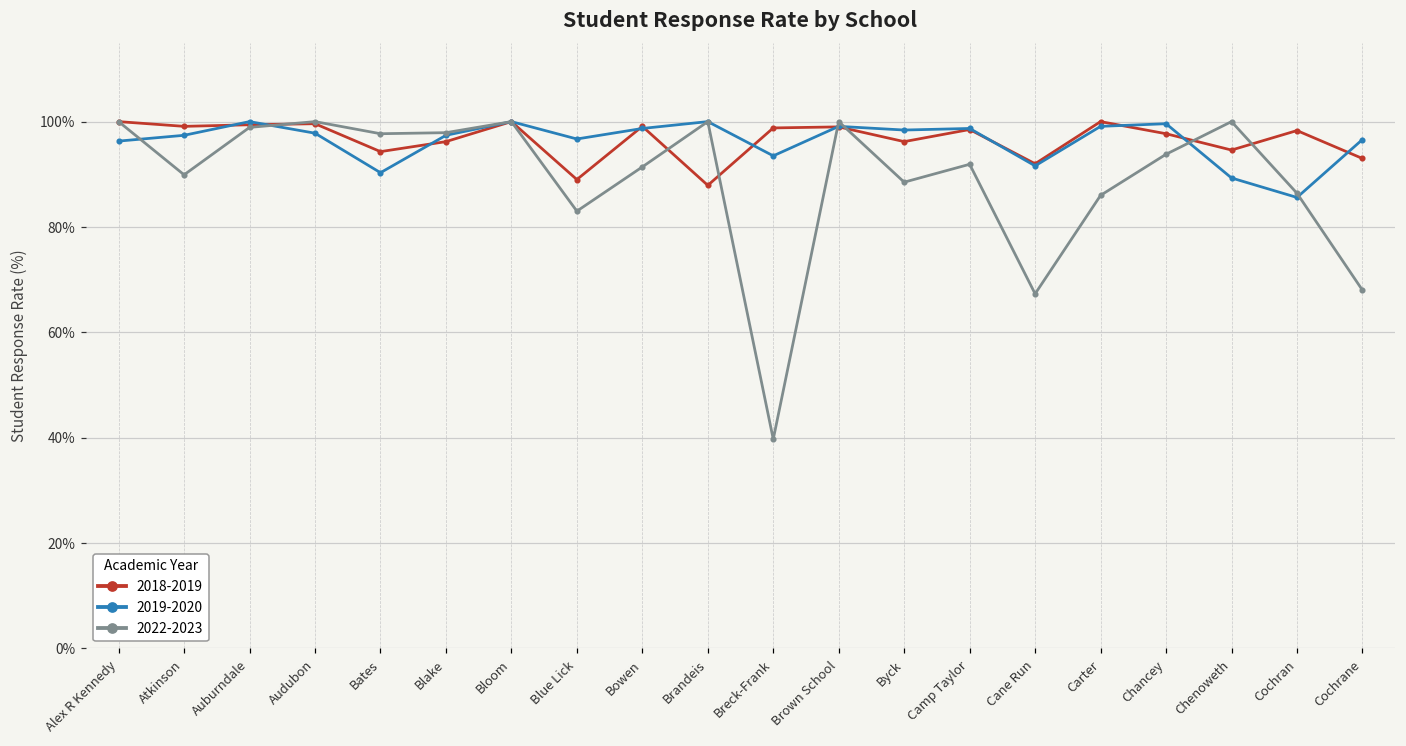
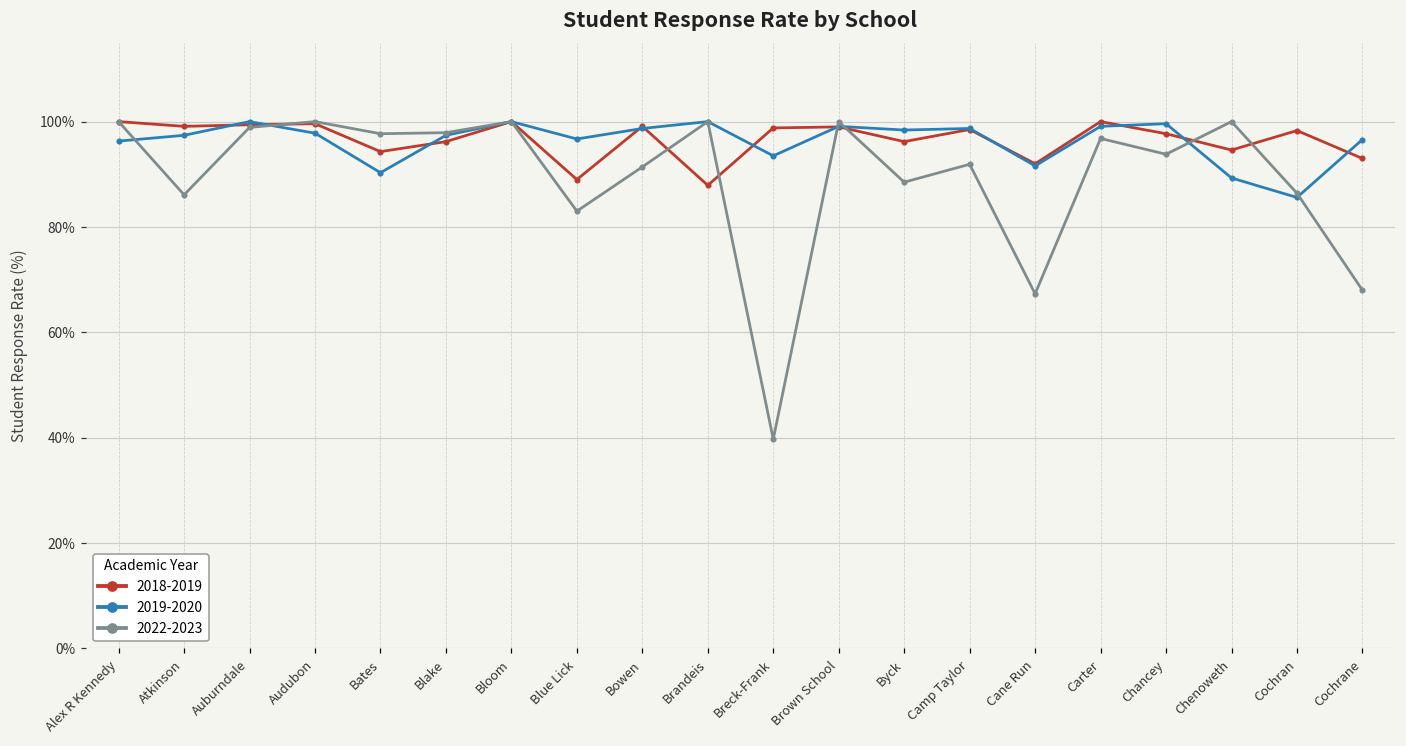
2022-2023, Atkinson: 90% -> 86%
2022-2023, Carter: 86% -> 97%
